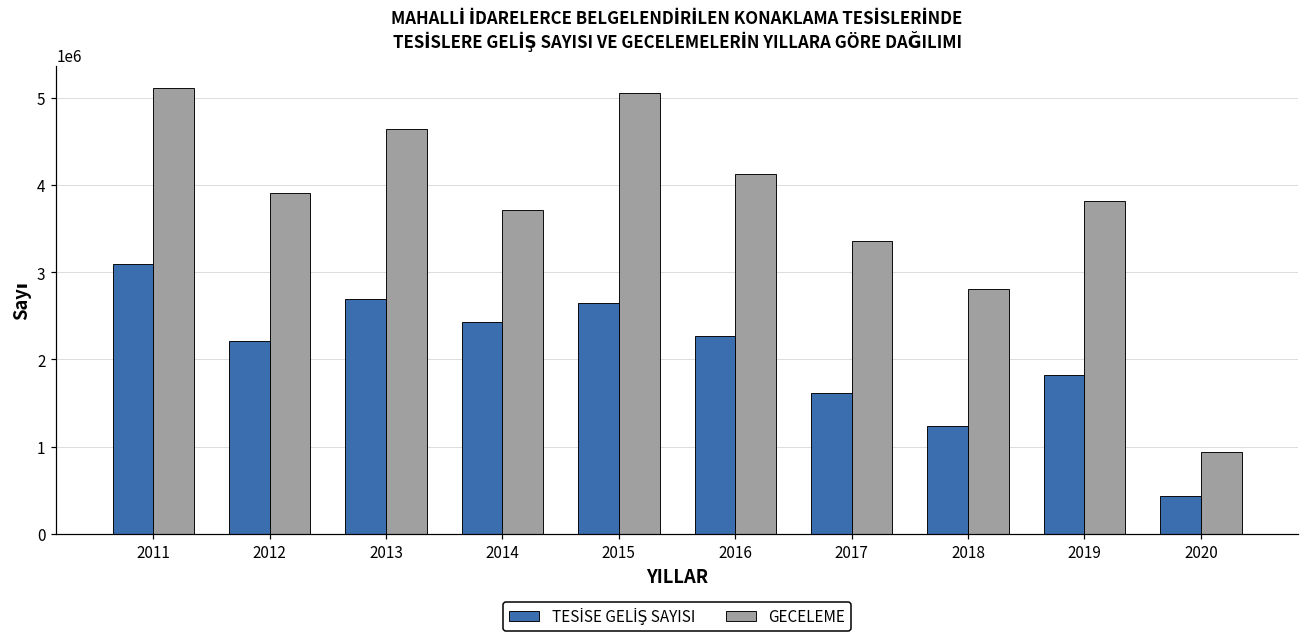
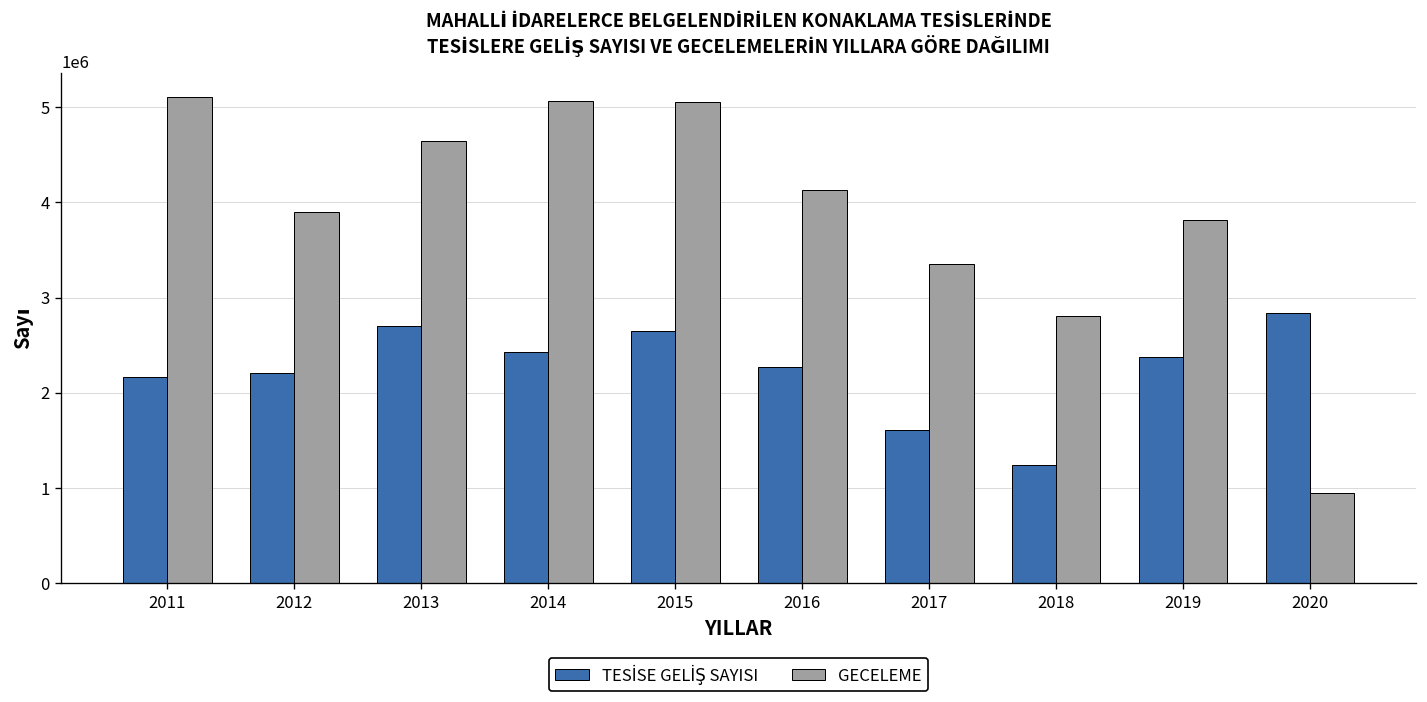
TESİSE GELİŞ SAYISI, 2011: 3100000 -> 2200000
GECELEME, 2014: 3700000 -> 5100000
TESİSE GELİŞ SAYISI, 2019: 1800000 -> 2400000
TESİSE GELİŞ SAYISI, 2020: 400000 -> 2800000
